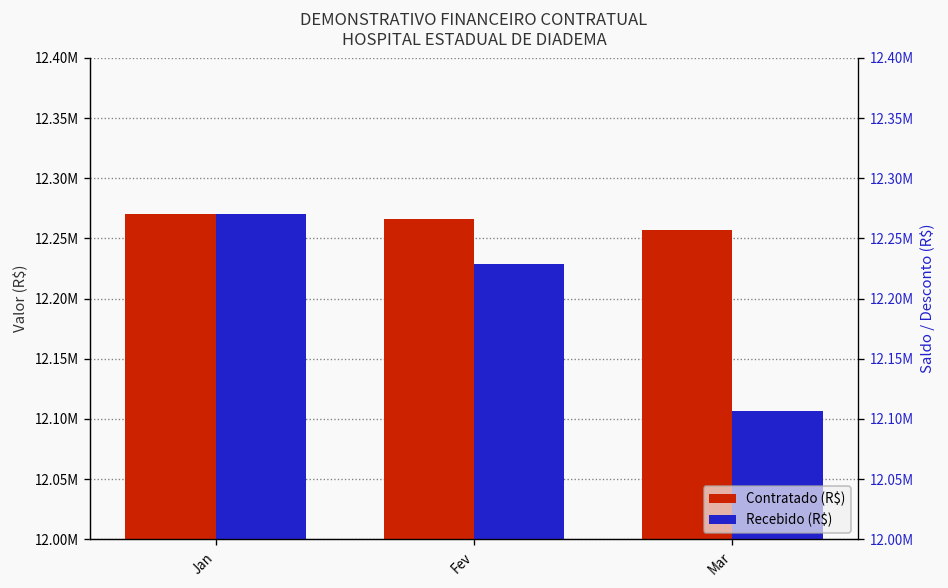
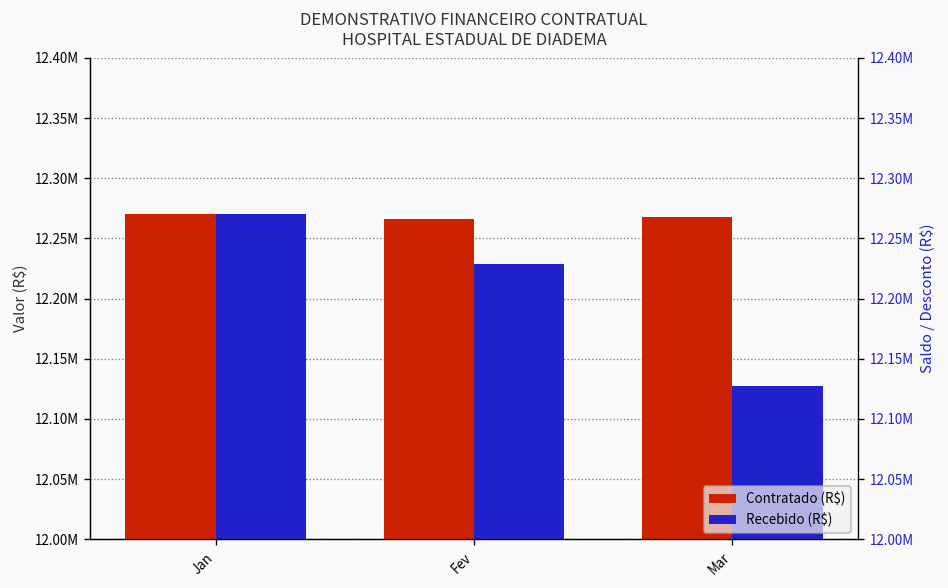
Contratado (R$), Mar: 12257000 -> 12268000
Recebido (R$), Mar: 12106000 -> 12127000
